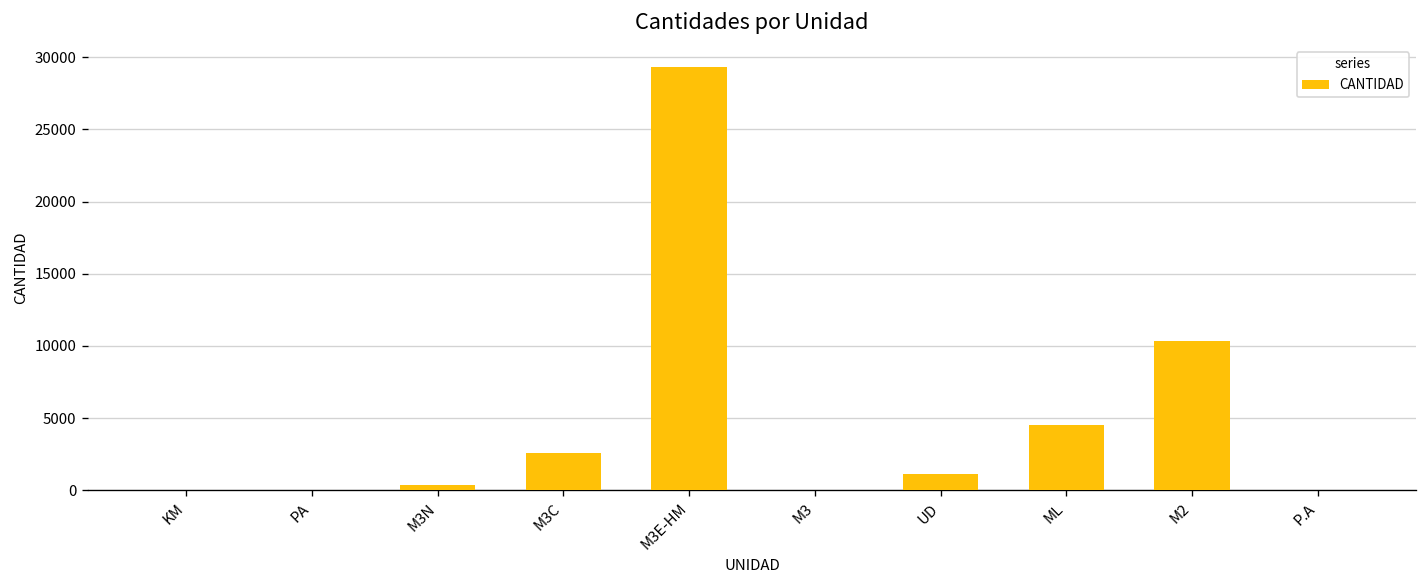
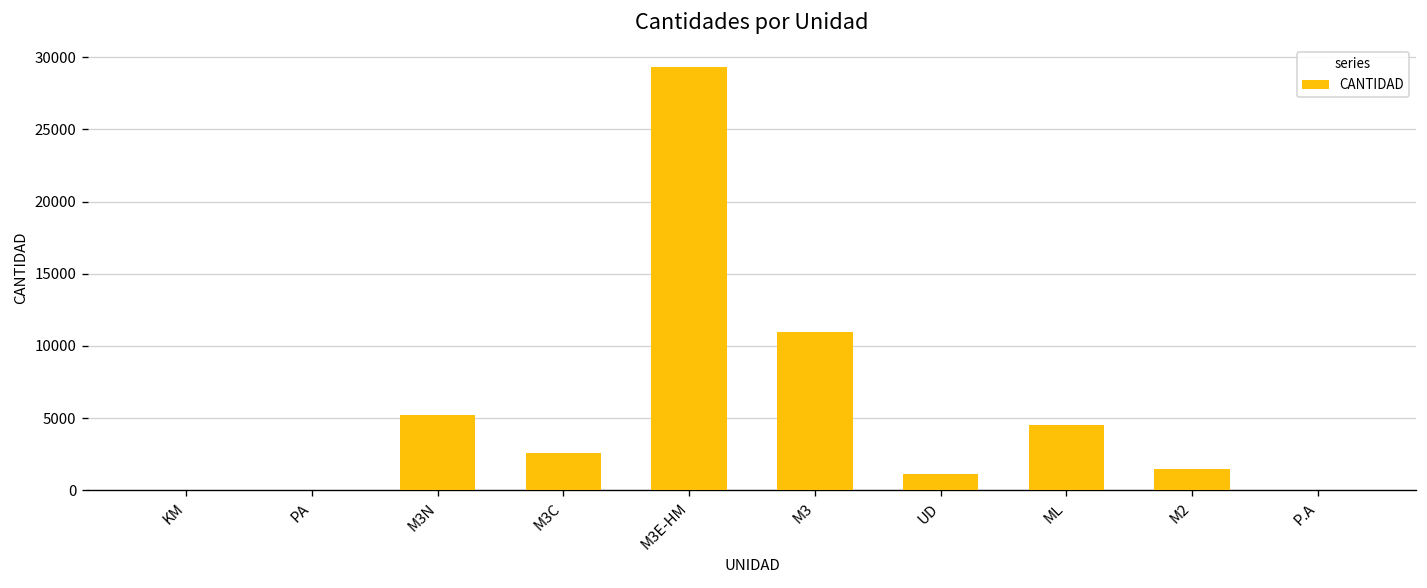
M3N: 400 -> 5200
M3: 0 -> 10900
M2: 10400 -> 1400
